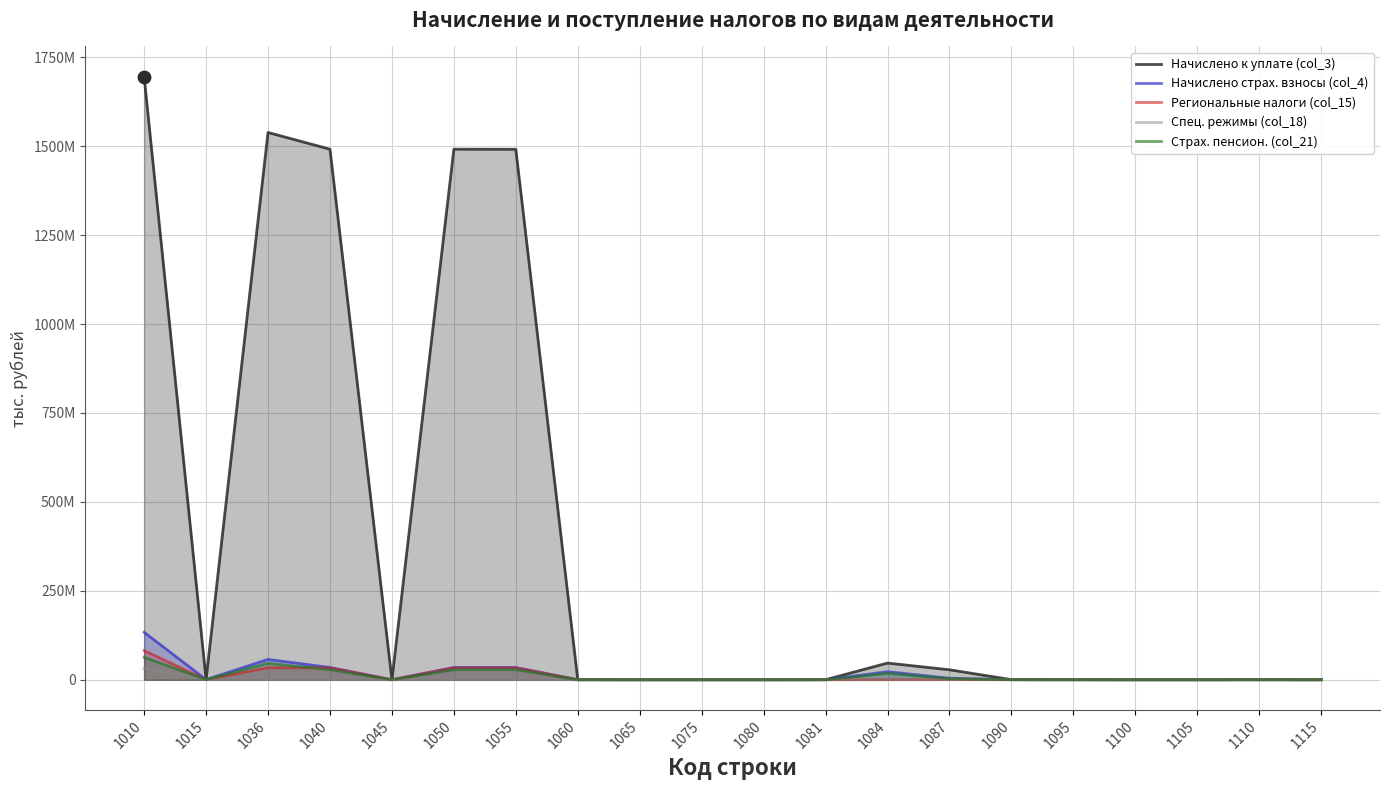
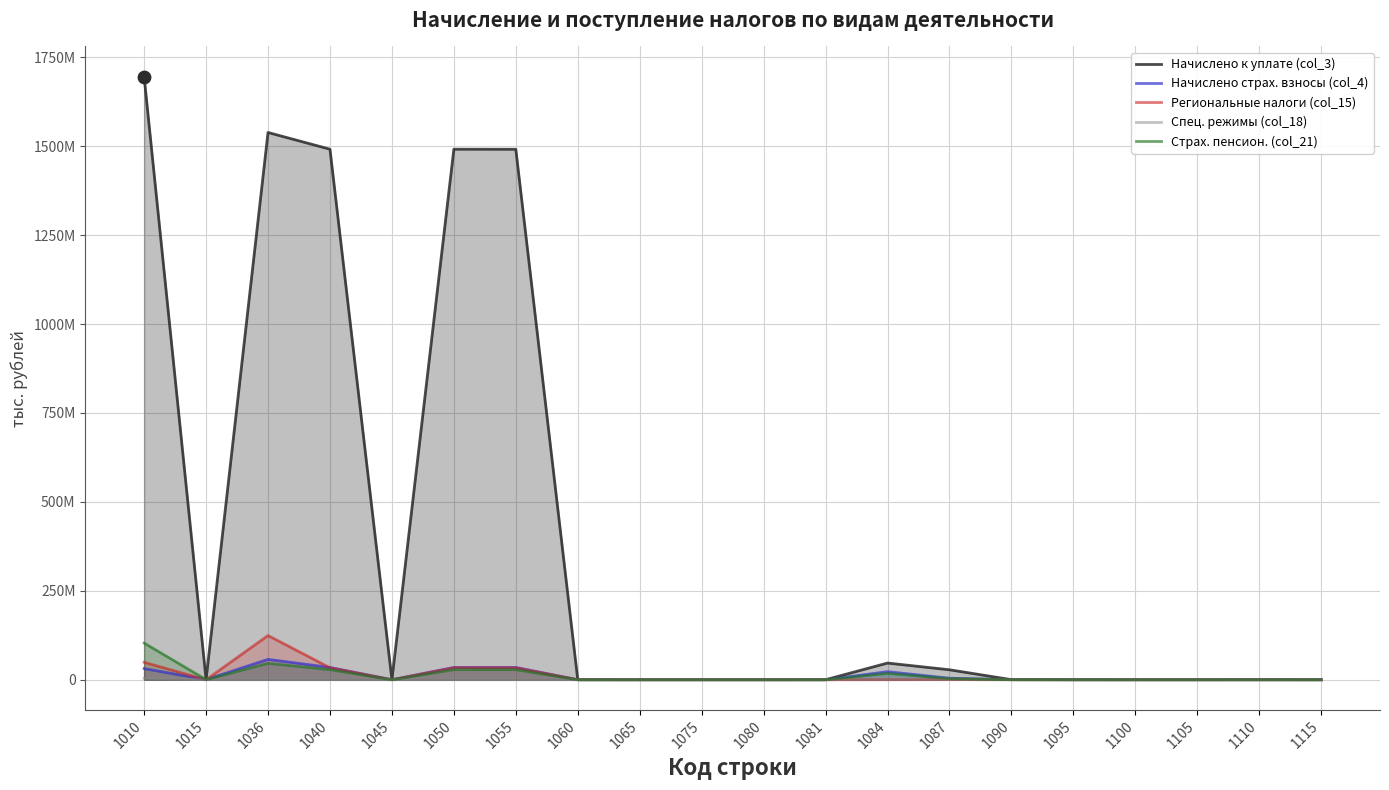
Начислено страх. взносы (col_4), 1010: 130000000 -> 30000000
Региональные налоги (col_15), 1010: 80000000 -> 50000000
Спец. режимы (col_18), 1010: 30000000 -> 0
Страх. пенсион. (col_21), 1010: 60000000 -> 100000000
Региональные налоги (col_15), 1036: 30000000 -> 120000000
